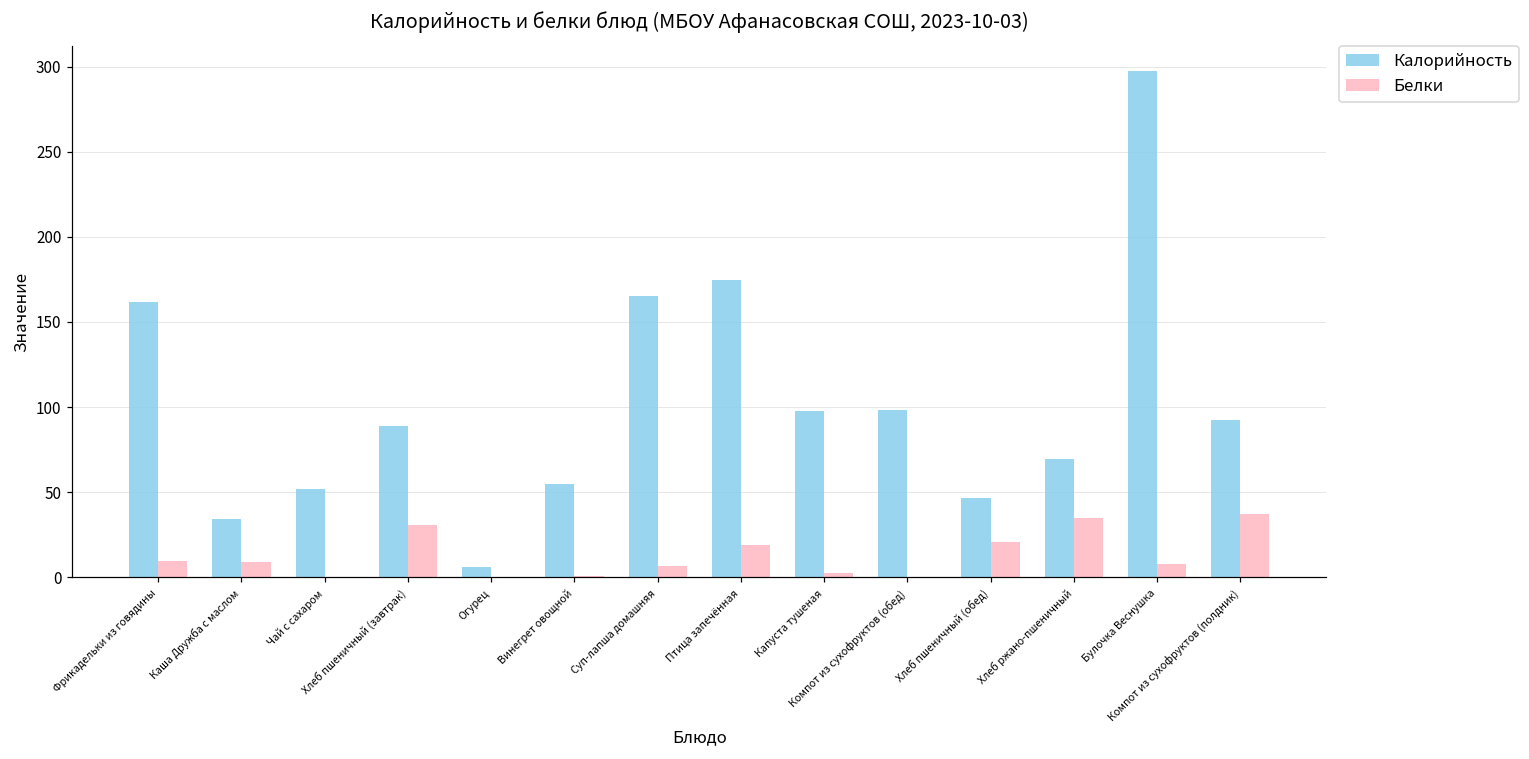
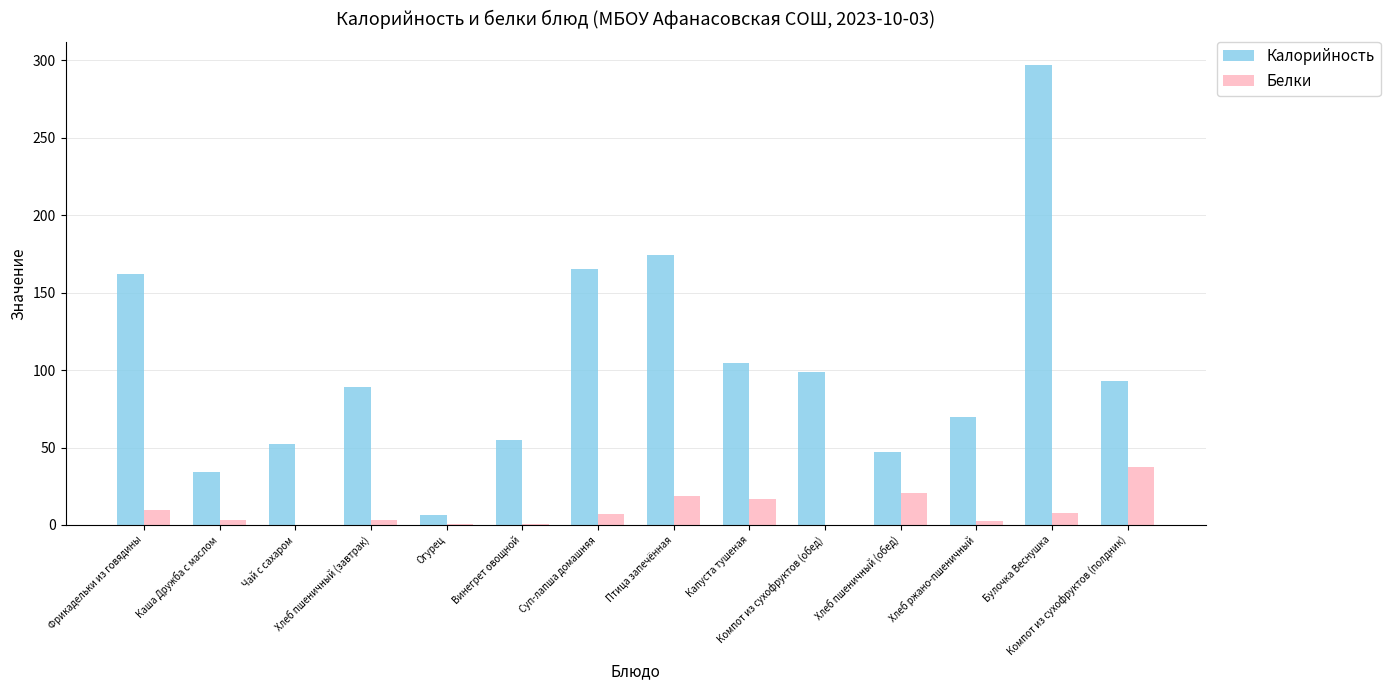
Белки, Каша Дружба с маслом: 9 -> 4
Белки, Хлеб пшеничный (завтрак): 31 -> 3
Калорийность, Капуста тушеная: 98 -> 105
Белки, Капуста тушеная: 3 -> 17
Белки, Хлеб ржано-пшеничный: 35 -> 3
